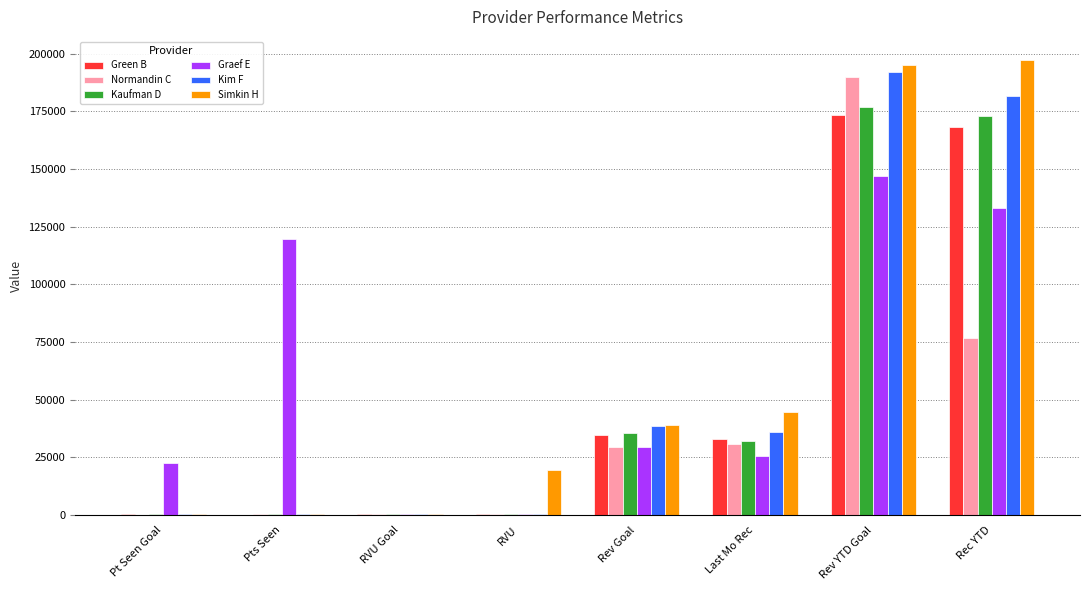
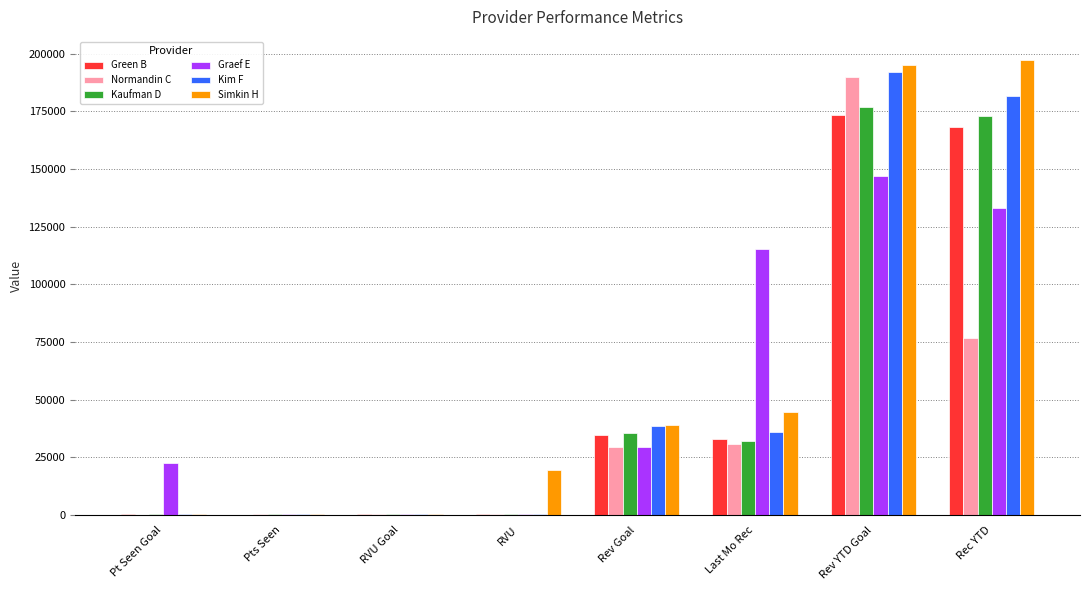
Graef E, Pts Seen: 120000 -> 0
Graef E, Last Mo Rec: 26000 -> 115000
